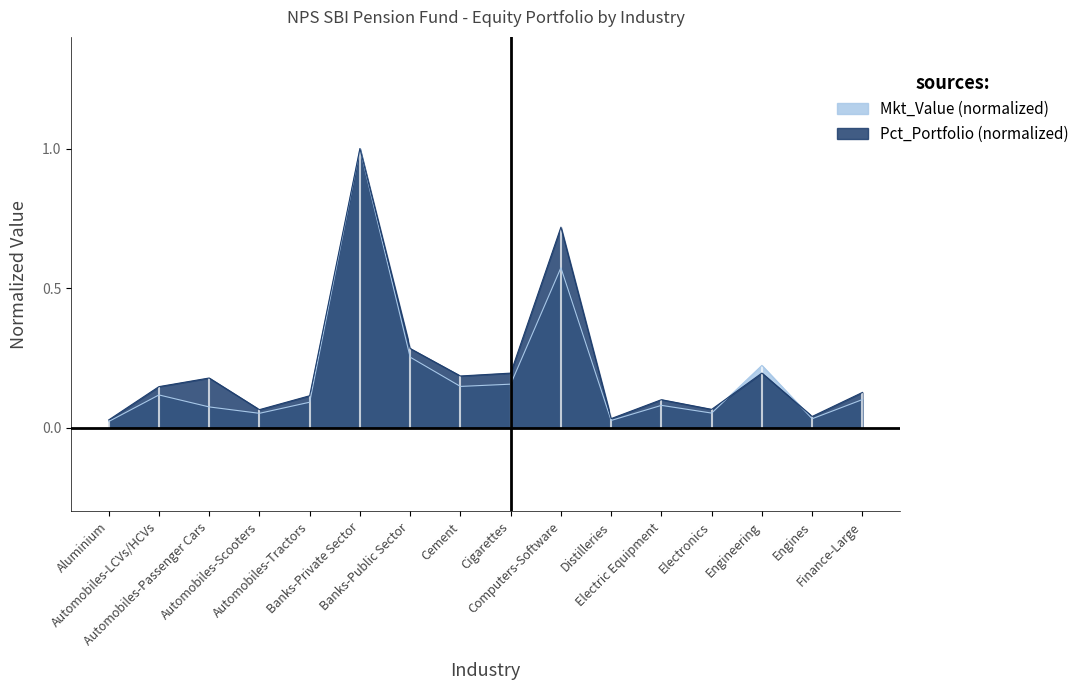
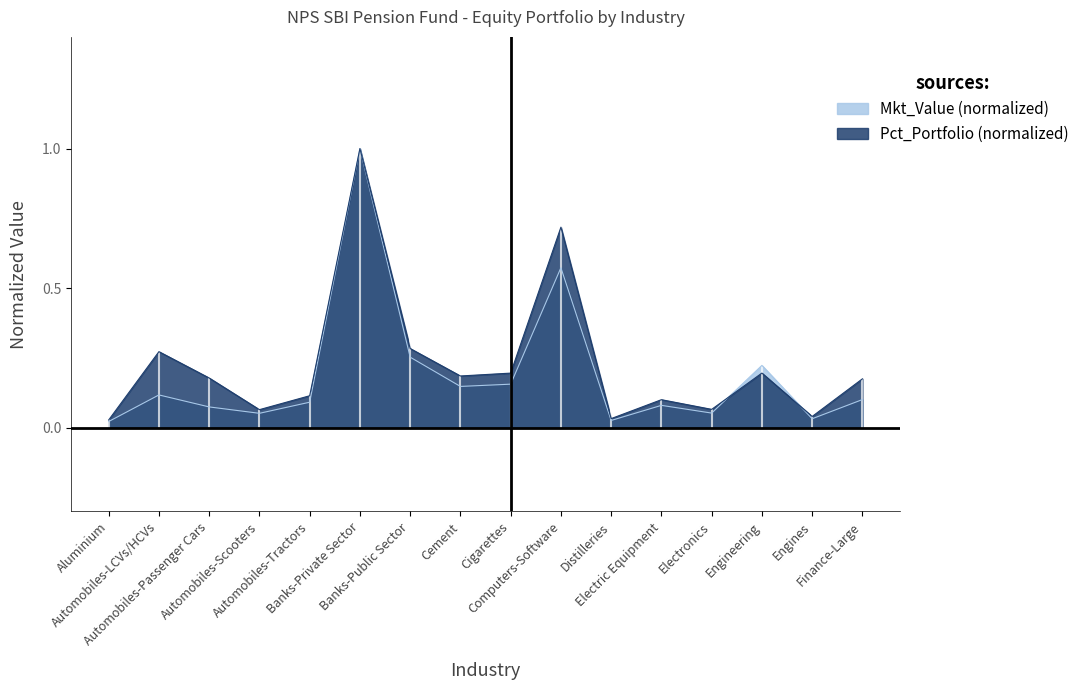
Pct_Portfolio (normalized), Automobiles-LCVs/HCVs: 0.15 -> 0.27
Pct_Portfolio (normalized), Finance-Large: 0.13 -> 0.18
